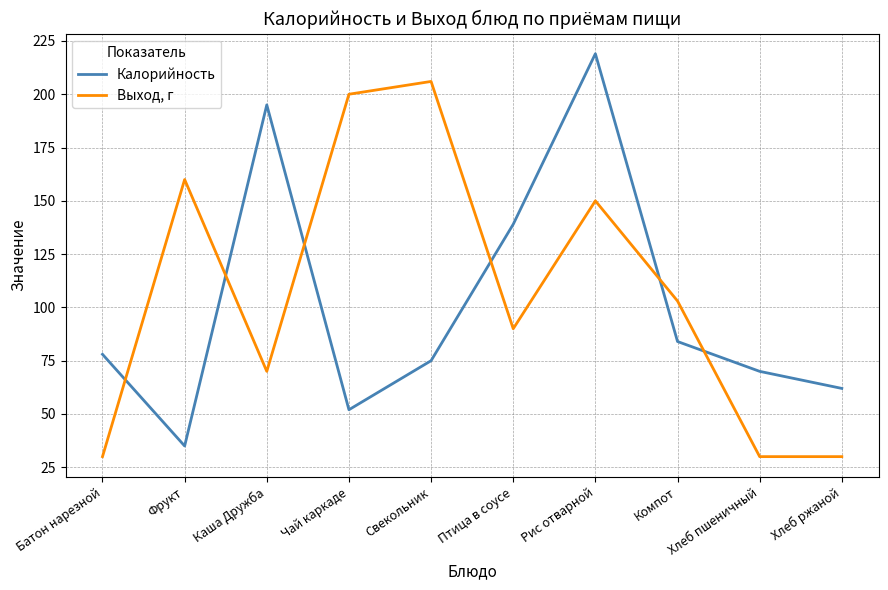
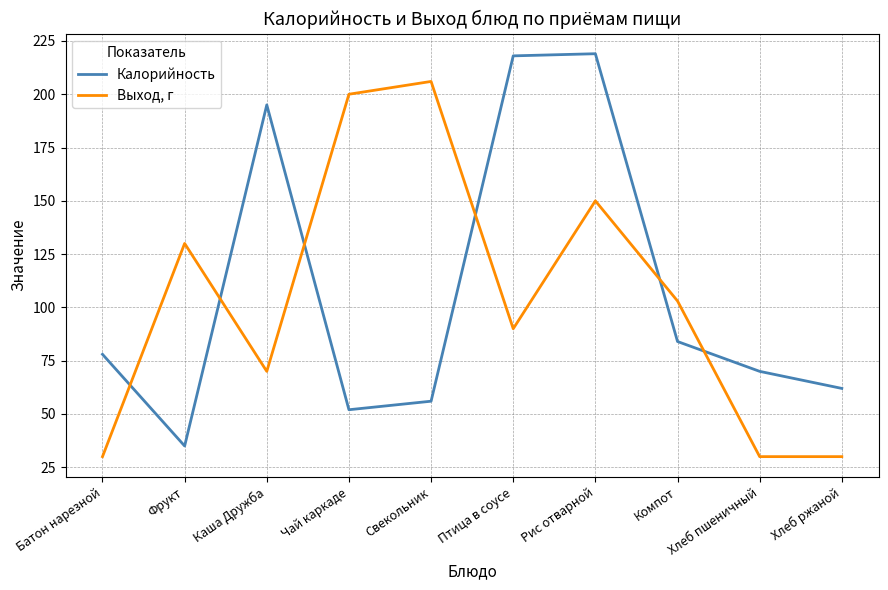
Выход, г, Фрукт: 160 -> 130
Калорийность, Свекольник: 75 -> 56
Калорийность, Птица в соусе: 139 -> 218
